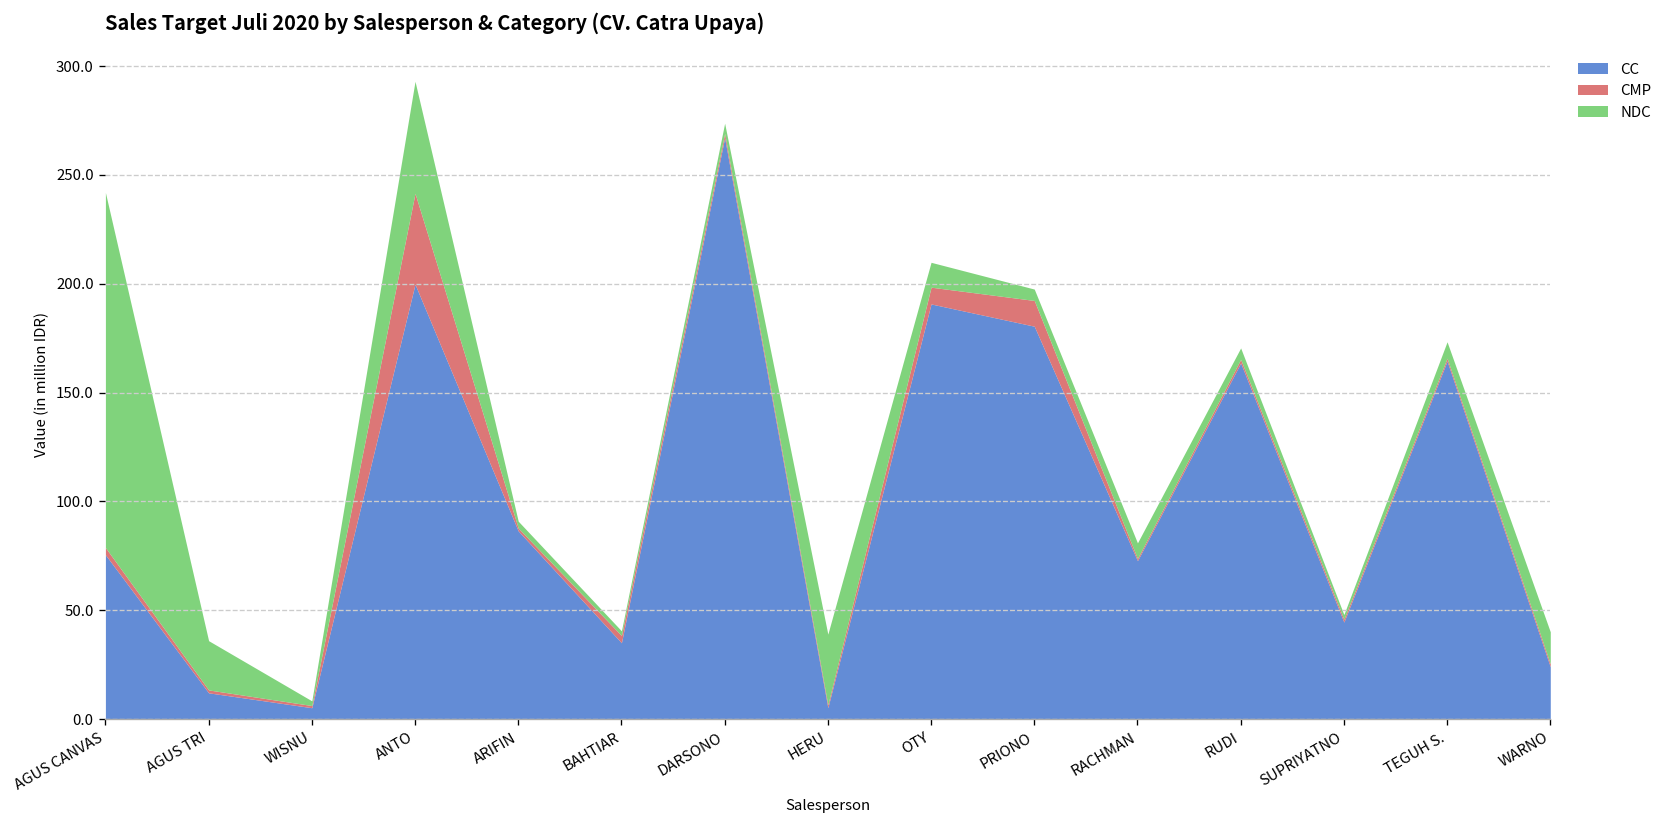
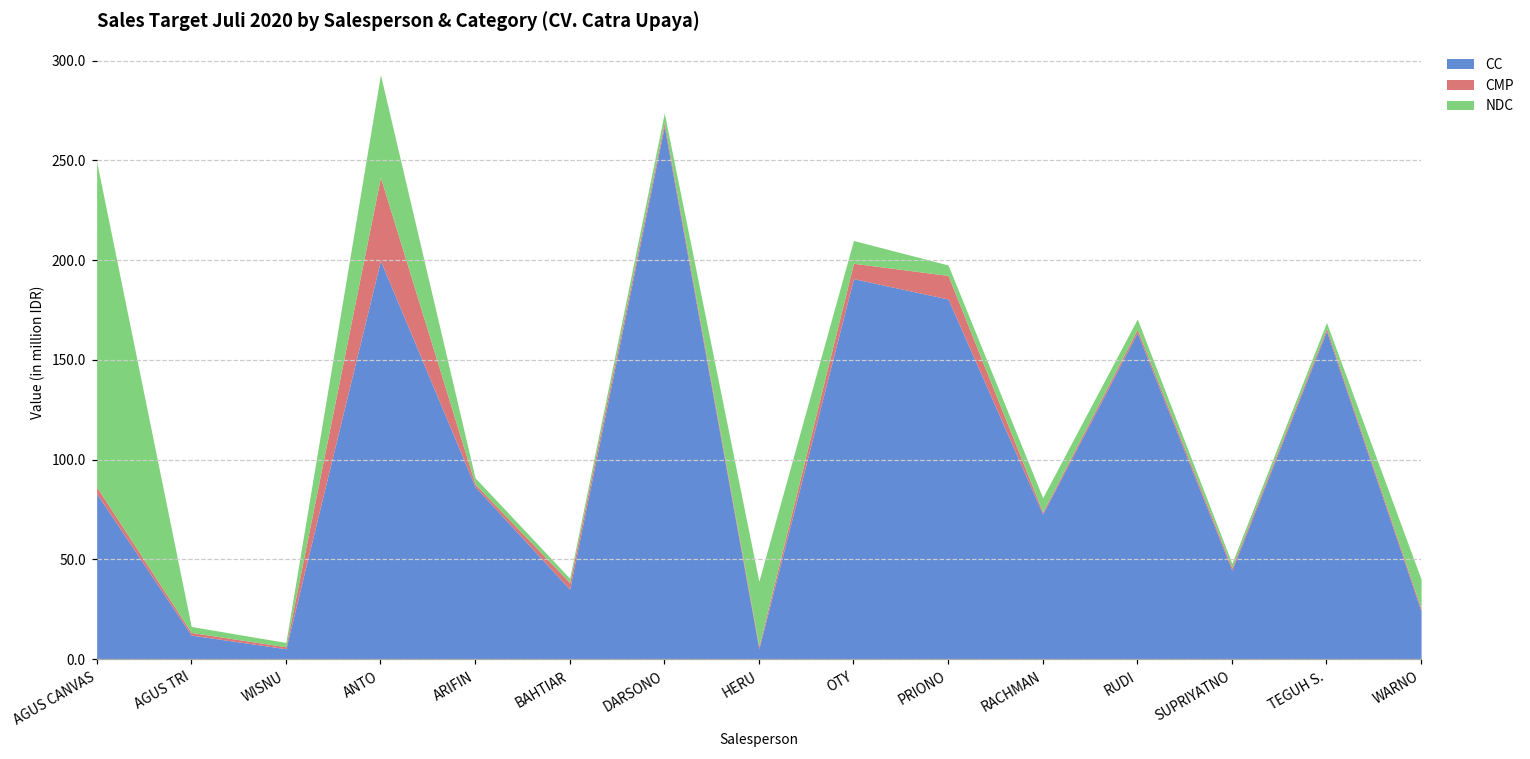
CC, AGUS CANVAS: 76 -> 83
NDC, AGUS TRI: 23 -> 3
NDC, TEGUH S.: 8 -> 3
